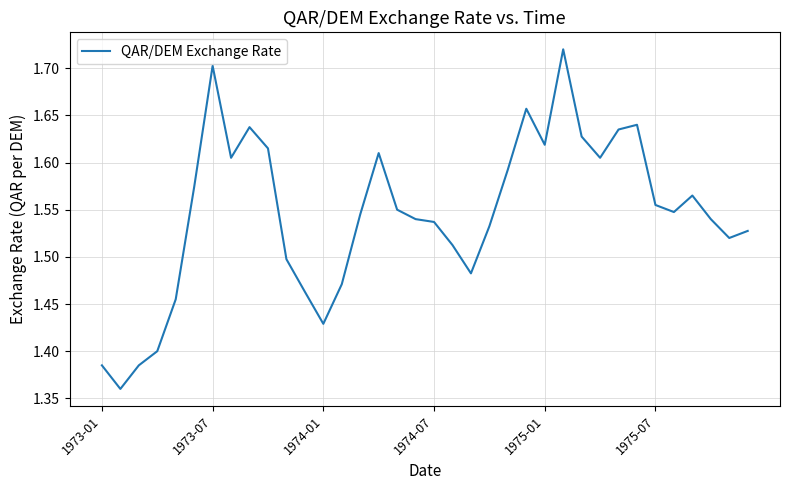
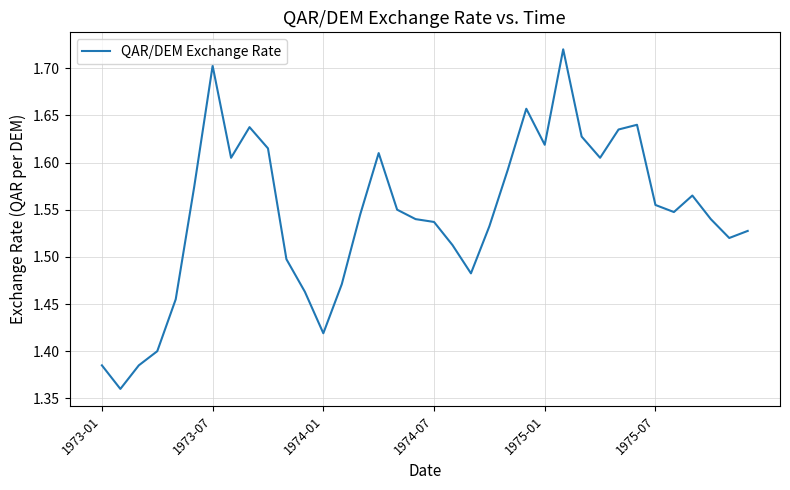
1974-01: 1.43 -> 1.42
